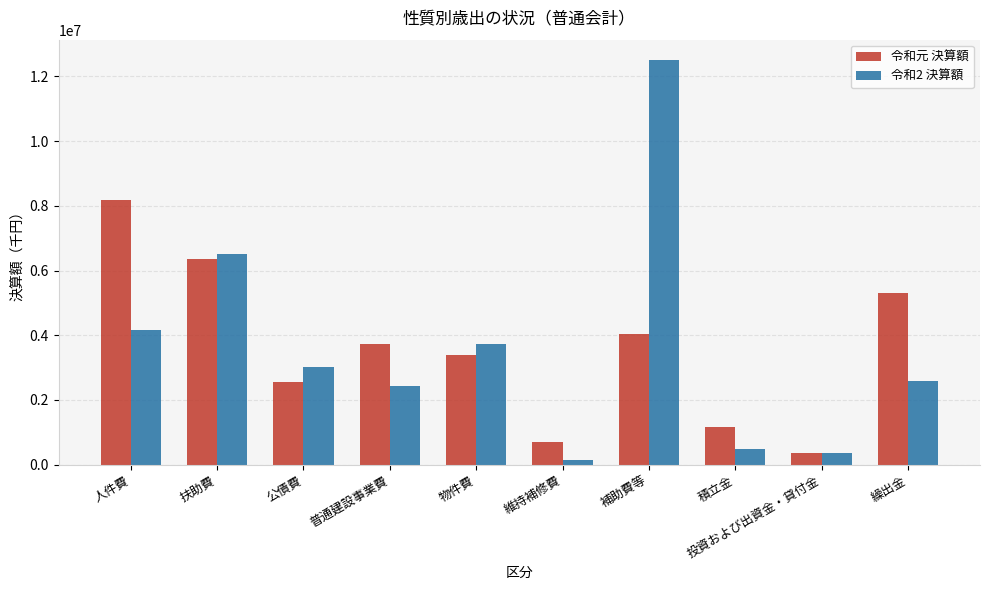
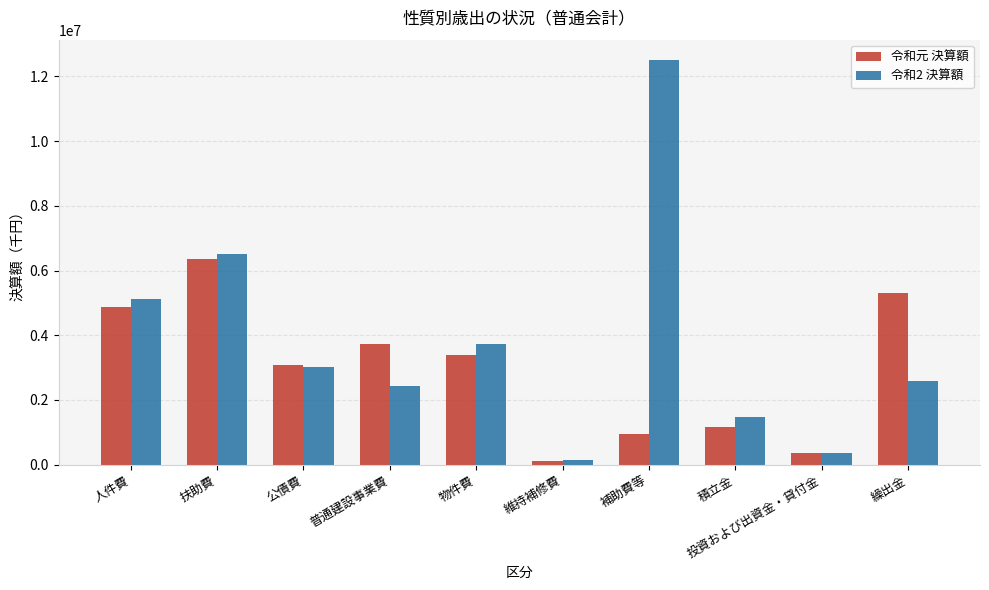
令和元 決算額, 人件費: 8200000 -> 4900000
令和2 決算額, 人件費: 4200000 -> 5100000
令和元 決算額, 公債費: 2500000 -> 3100000
令和元 決算額, 維持補修費: 700000 -> 100000
令和元 決算額, 補助費等: 4000000 -> 900000
令和2 決算額, 積立金: 500000 -> 1500000
